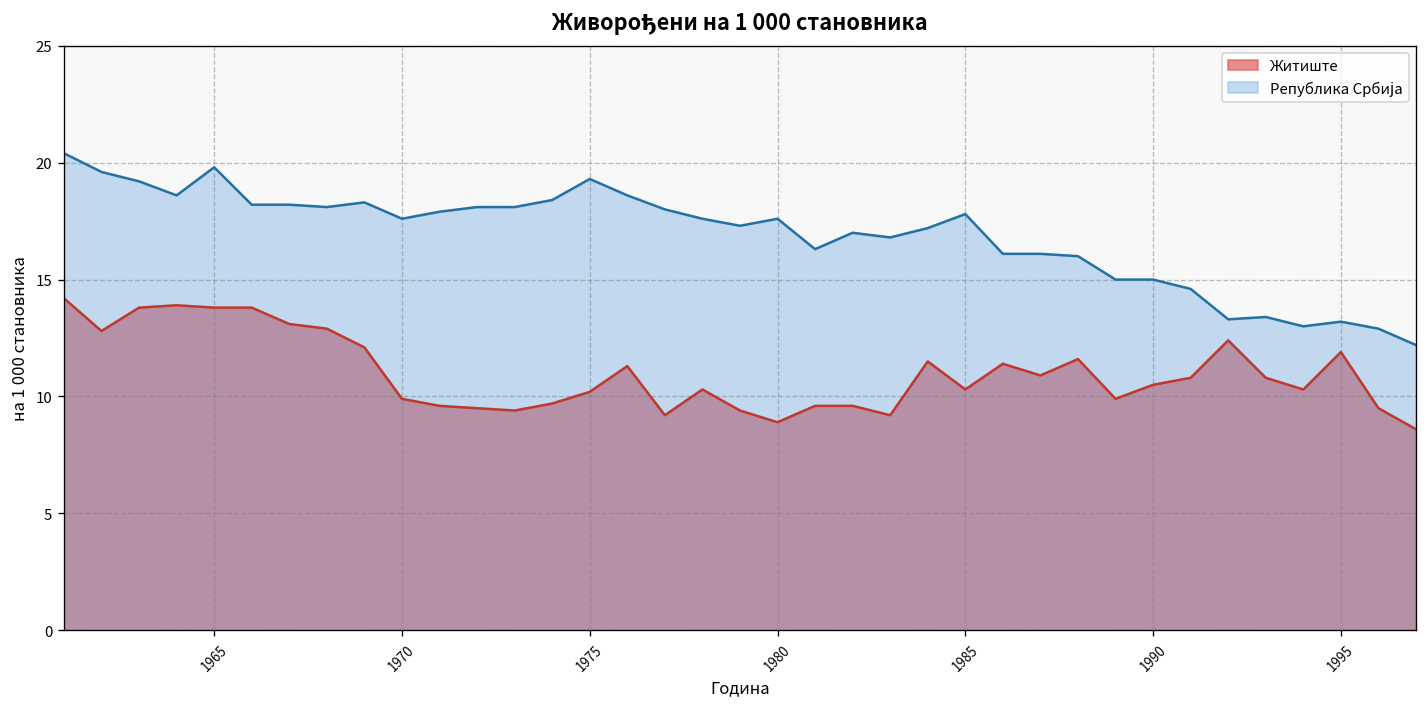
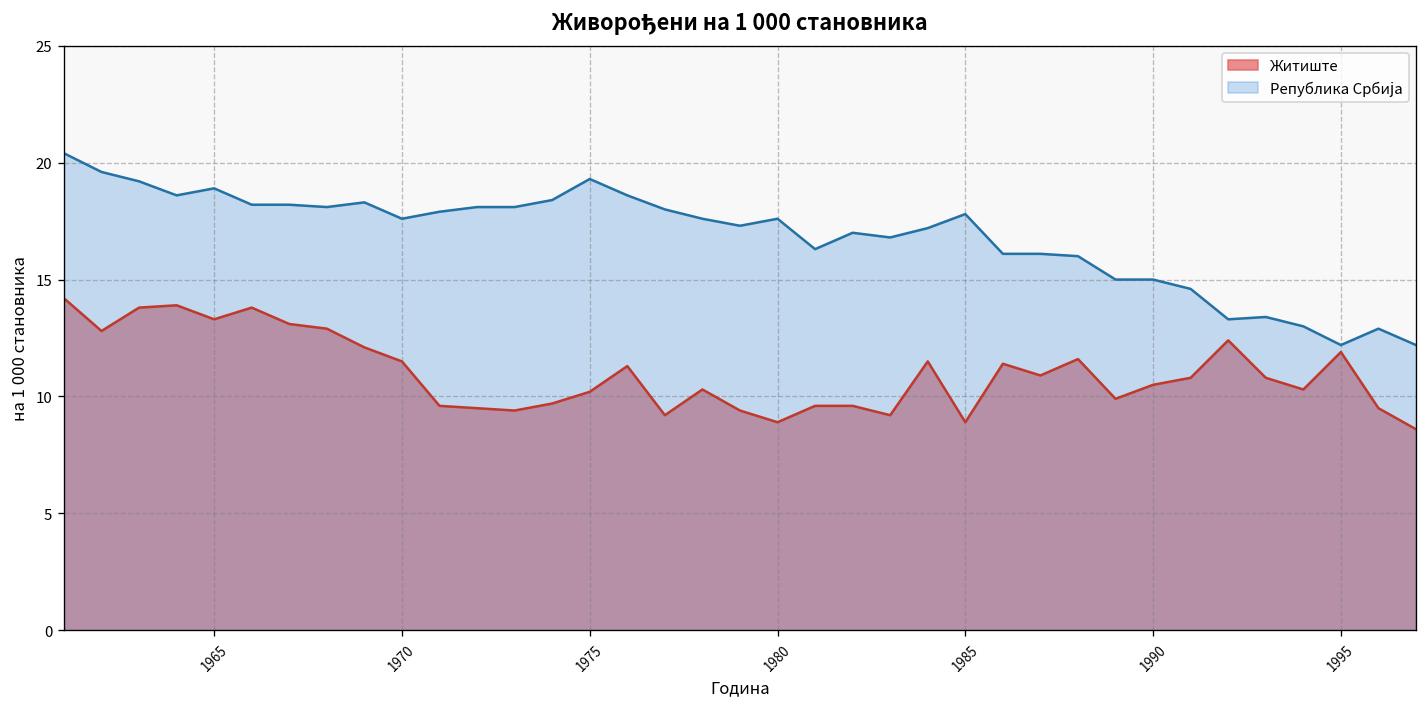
Житиште, 1965: 13.8 -> 13.3
Република Србија, 1965: 19.8 -> 18.9
Житиште, 1970: 9.9 -> 11.5
Житиште, 1985: 10.3 -> 8.9
Република Србија, 1995: 13.2 -> 12.2
